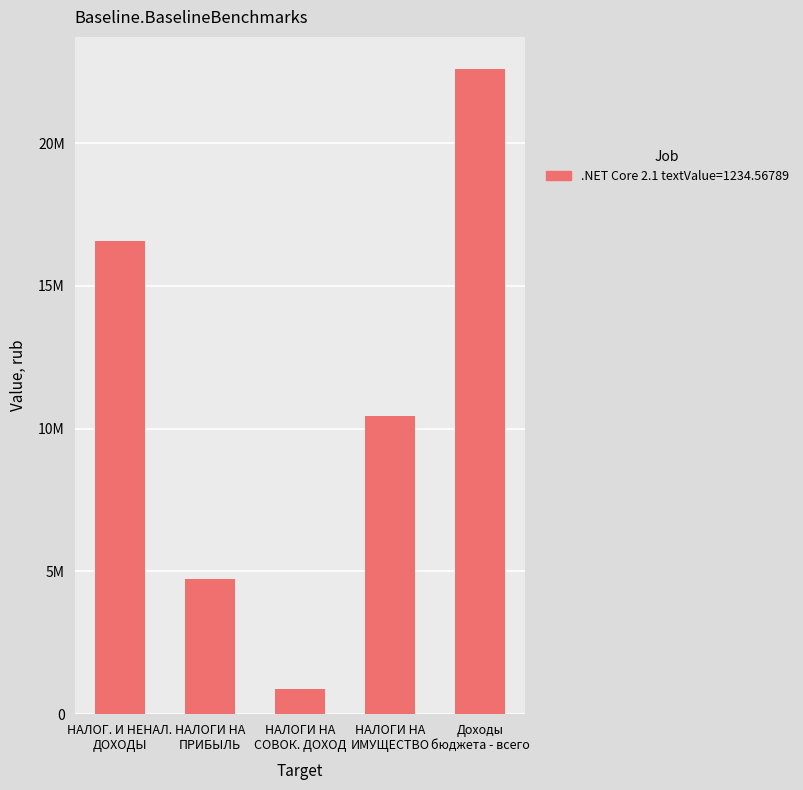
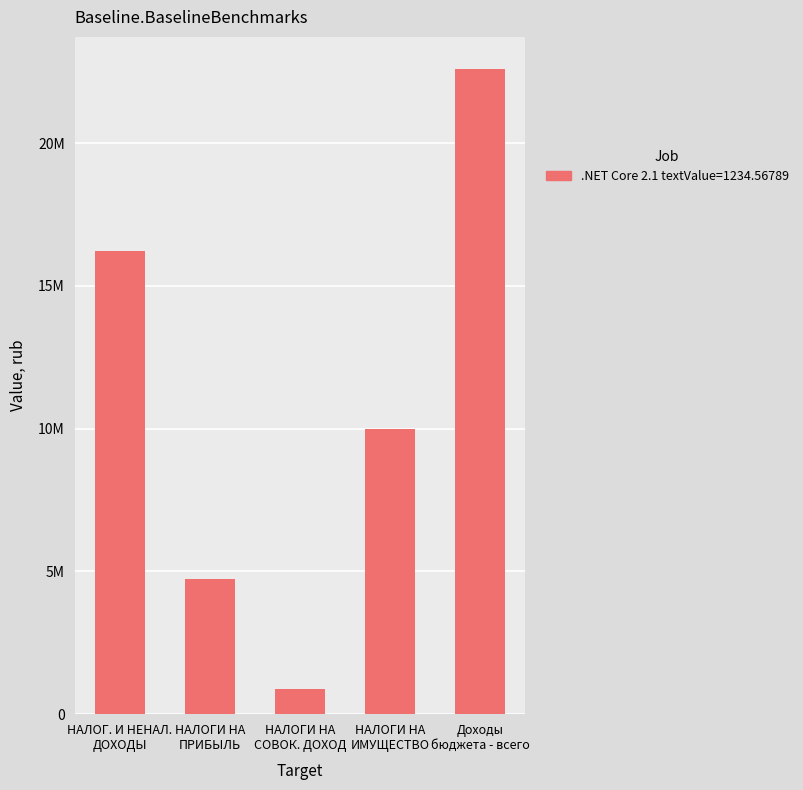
НАЛОГ. И НЕНАЛ. ДОХОДЫ: 16600000 -> 16200000
НАЛОГИ НА ИМУЩЕСТВО: 10400000 -> 10000000
